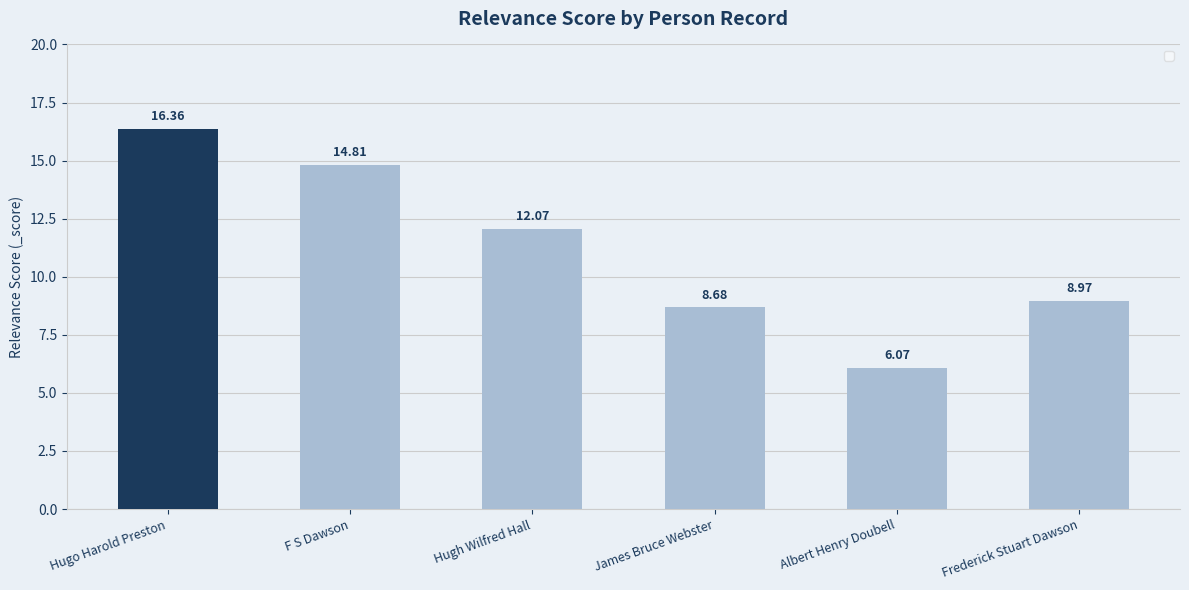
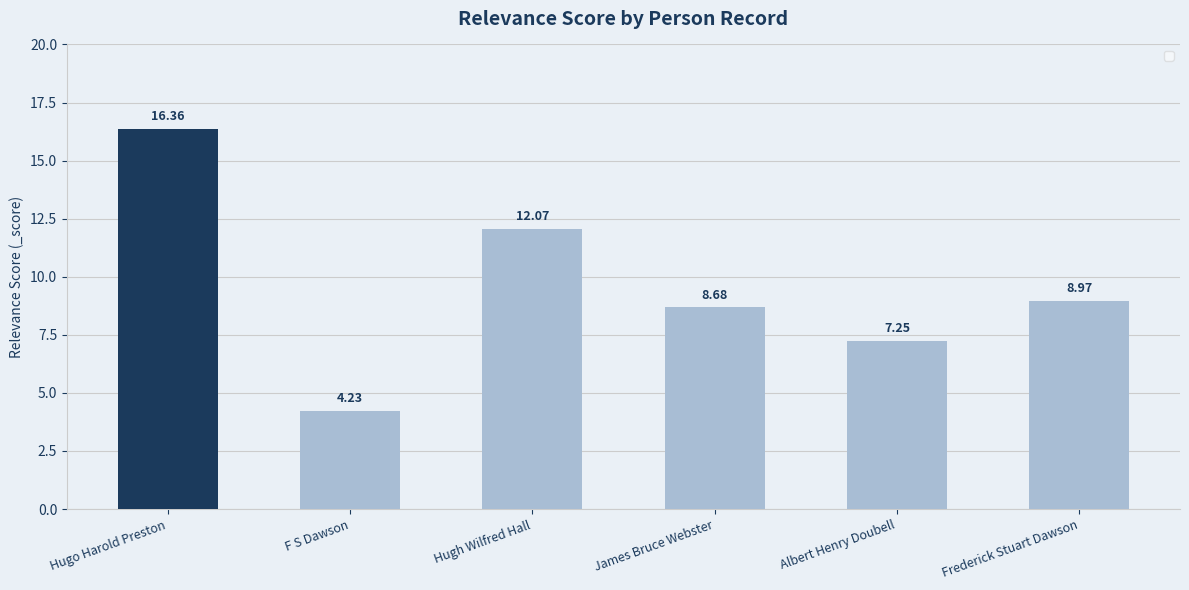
F S Dawson: 14.81 -> 4.23
Albert Henry Doubell: 6.07 -> 7.25
